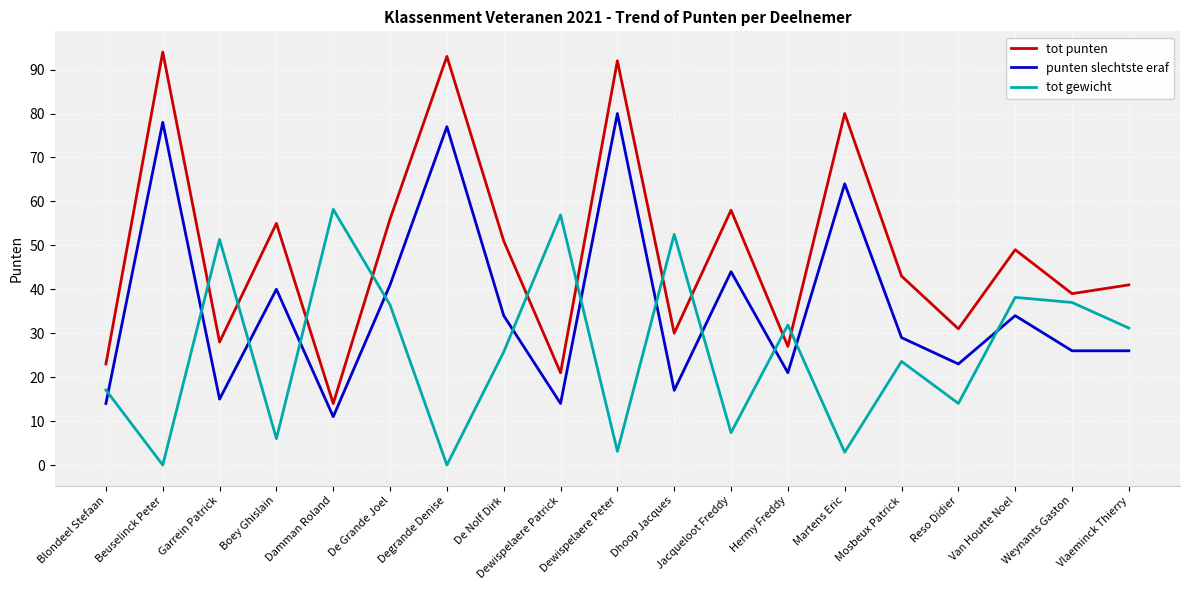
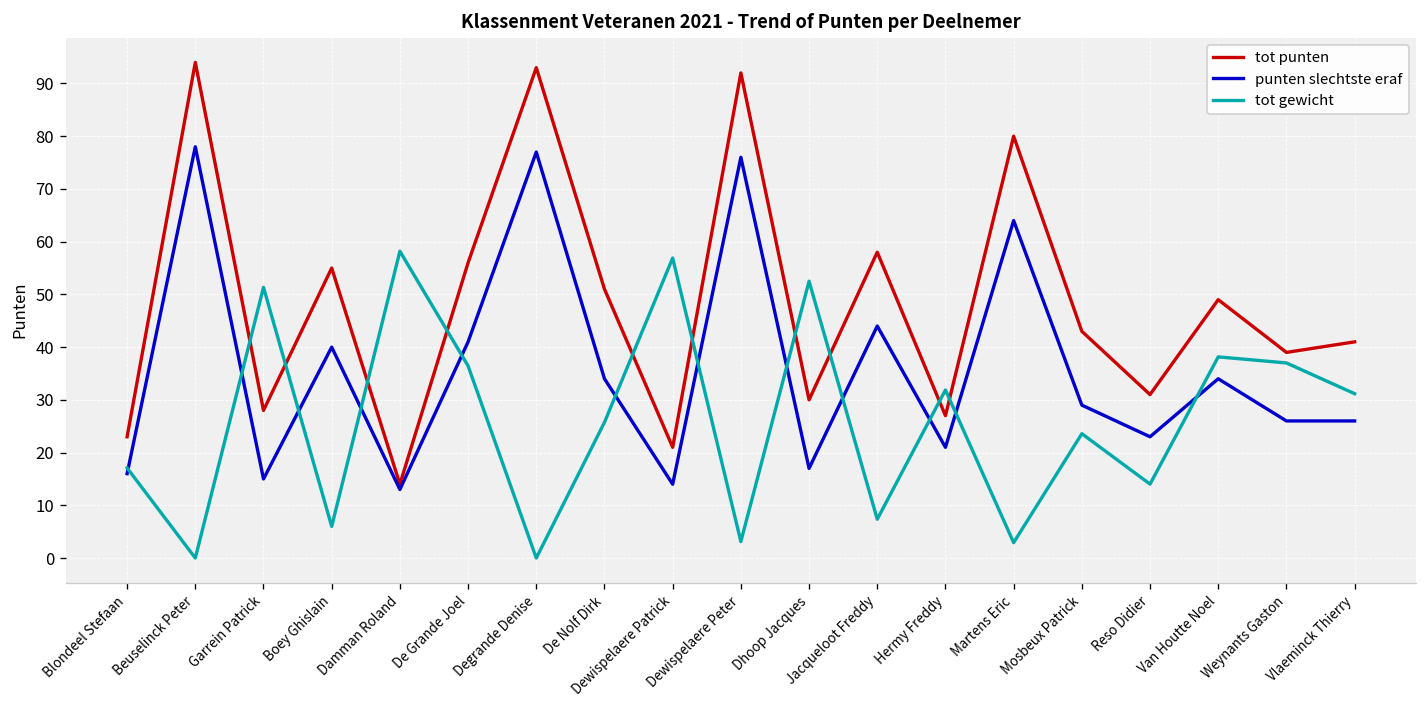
punten slechtste eraf, Blondeel Stefaan: 14 -> 16
punten slechtste eraf, Damman Roland: 11 -> 13
punten slechtste eraf, Dewispelaere Peter: 80 -> 76
